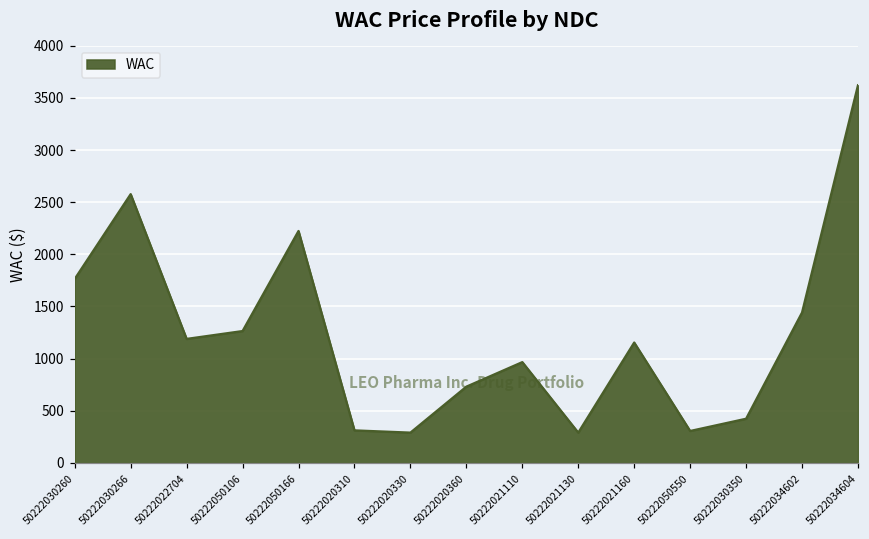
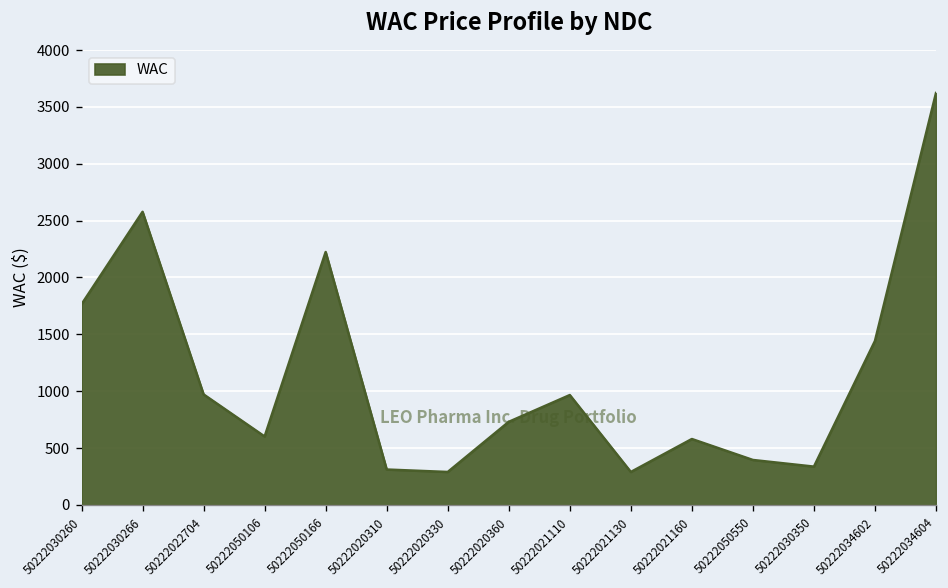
50222022704: 1200 -> 1000
50222050106: 1300 -> 600
50222021160: 1200 -> 600
50222050550: 300 -> 400
50222030350: 400 -> 300
